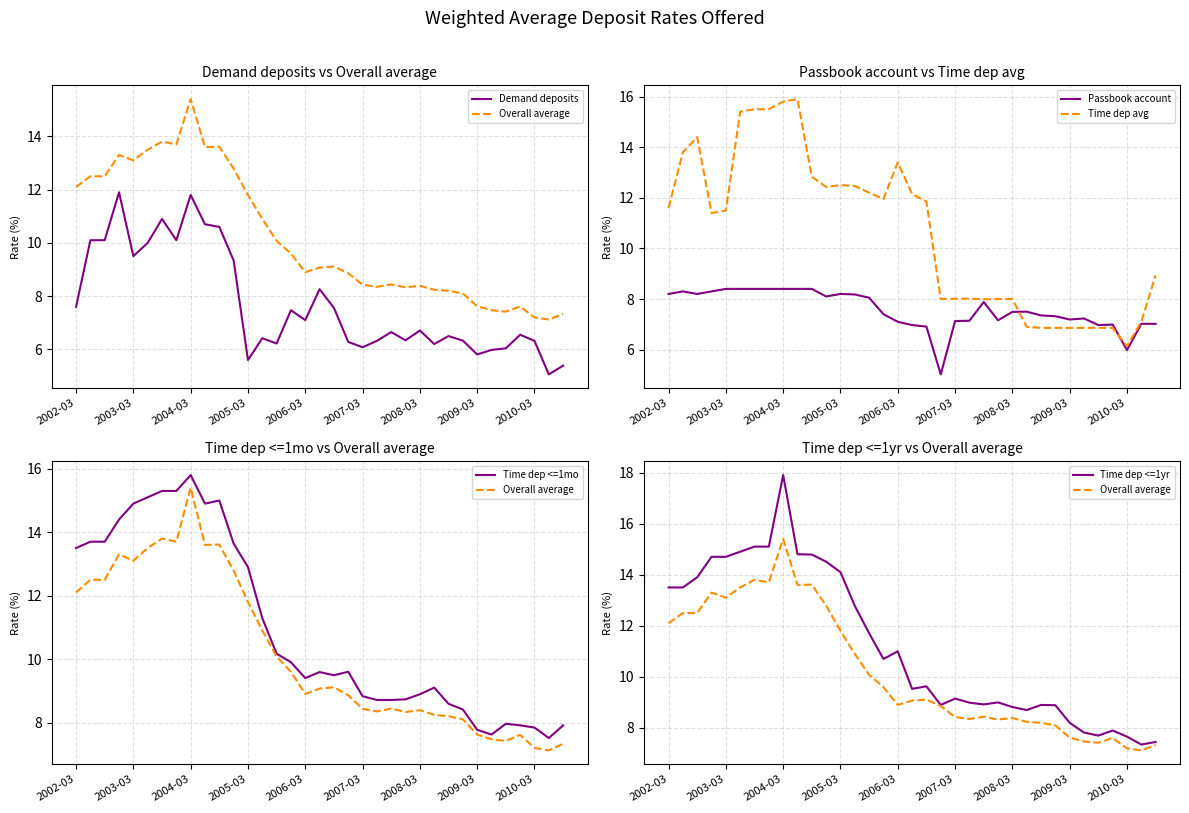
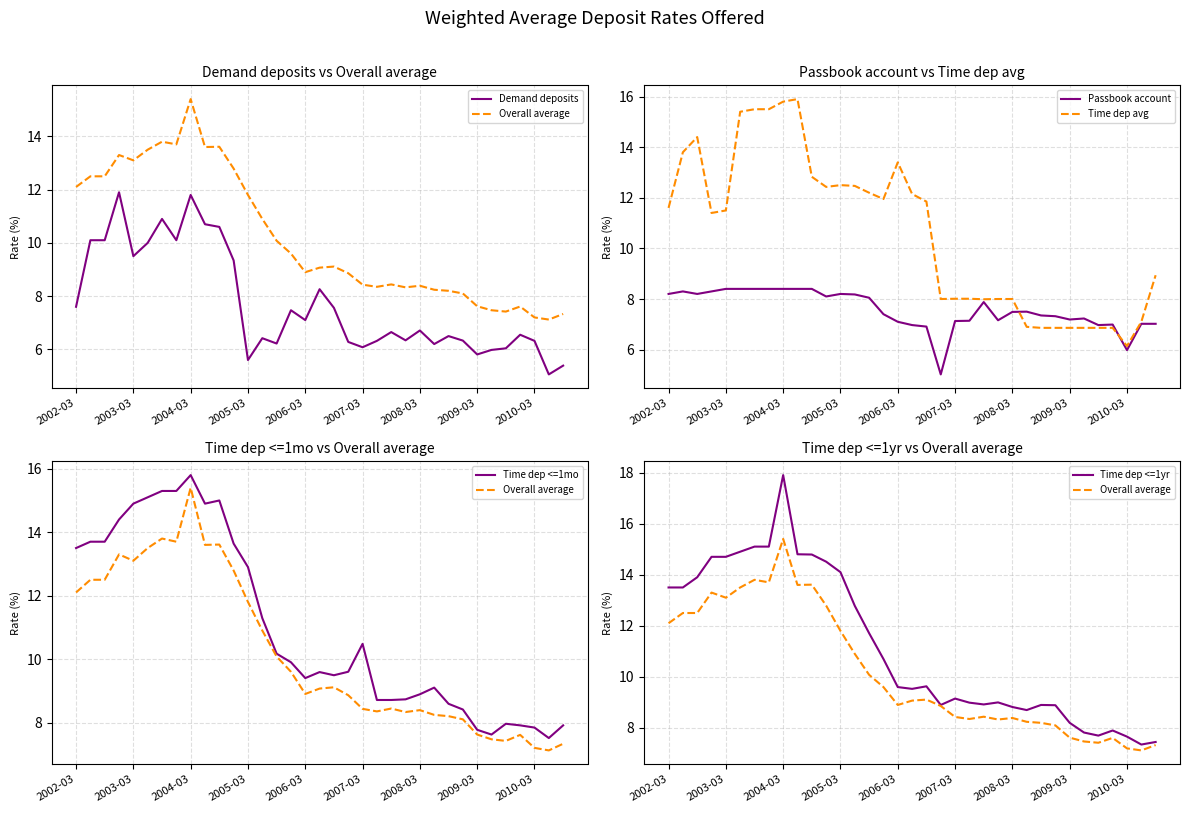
Time dep <=1mo vs Overall average, Time dep <=1mo, 2007-03: 8.8 -> 10.5
Time dep <=1yr vs Overall average, Time dep <=1yr, 2006-03: 11.0 -> 9.6
